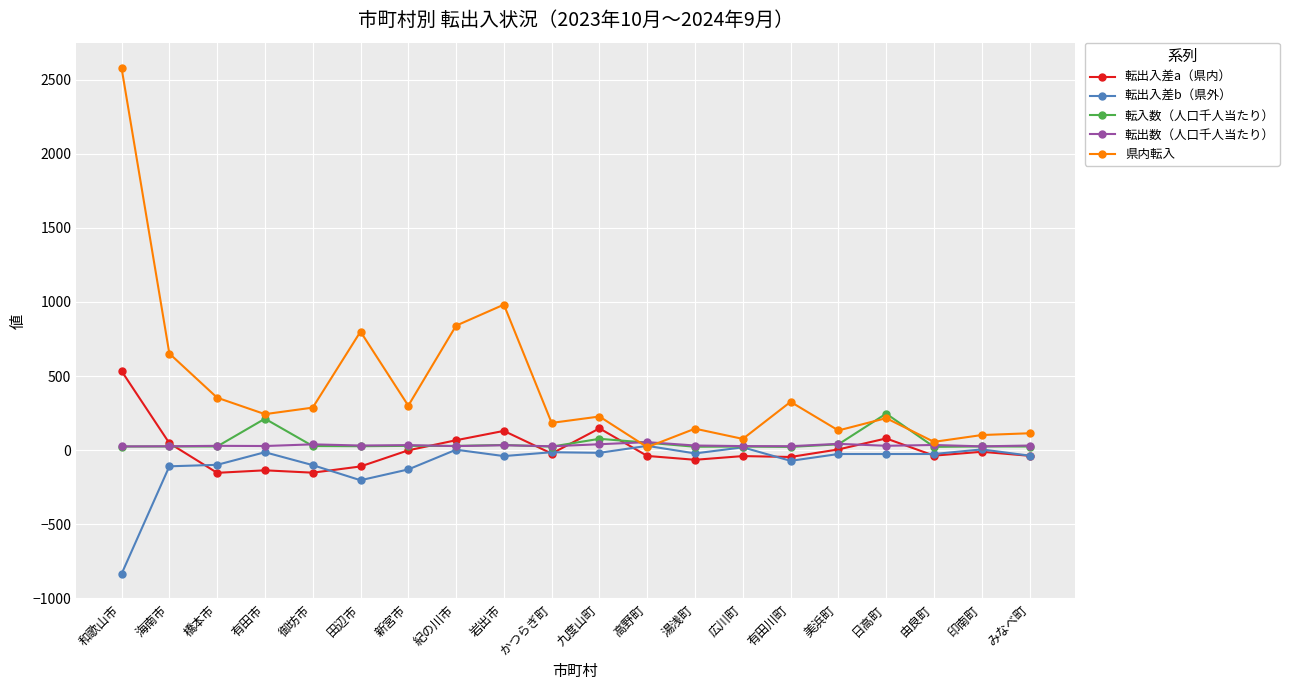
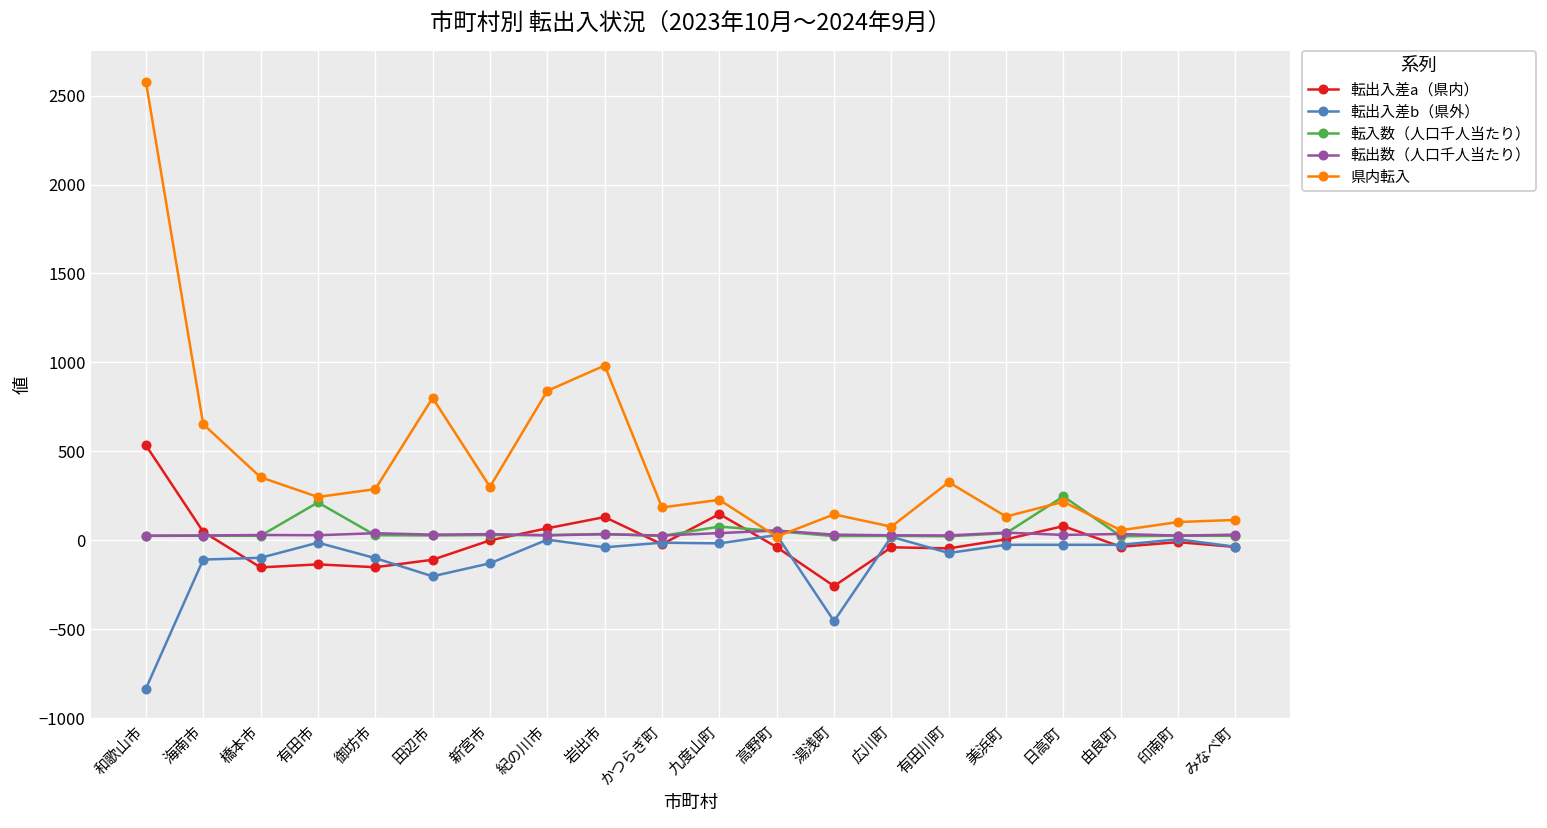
転出入差a（県内）, 湯浅町: -70 -> -260
転出入差b（県外）, 湯浅町: -20 -> -460
